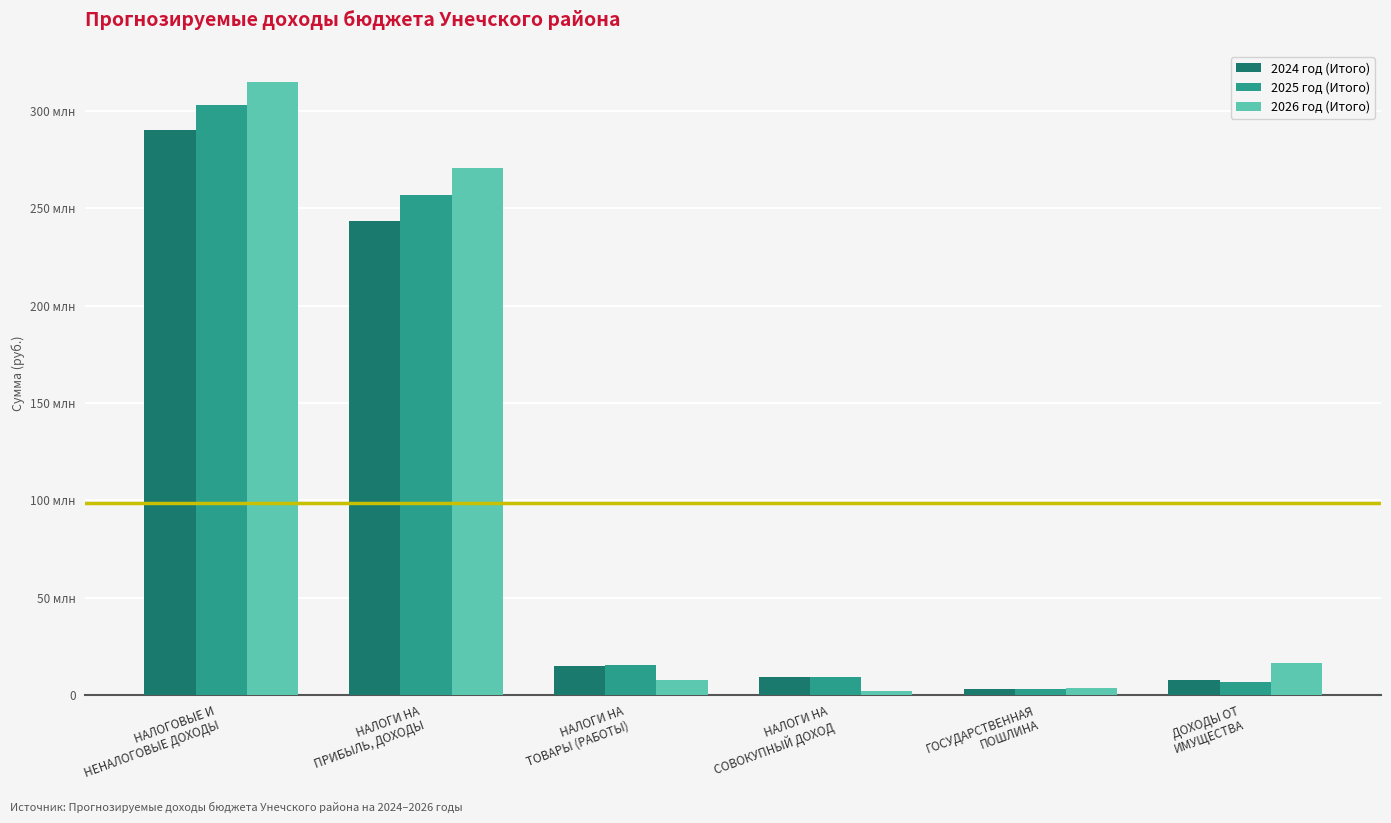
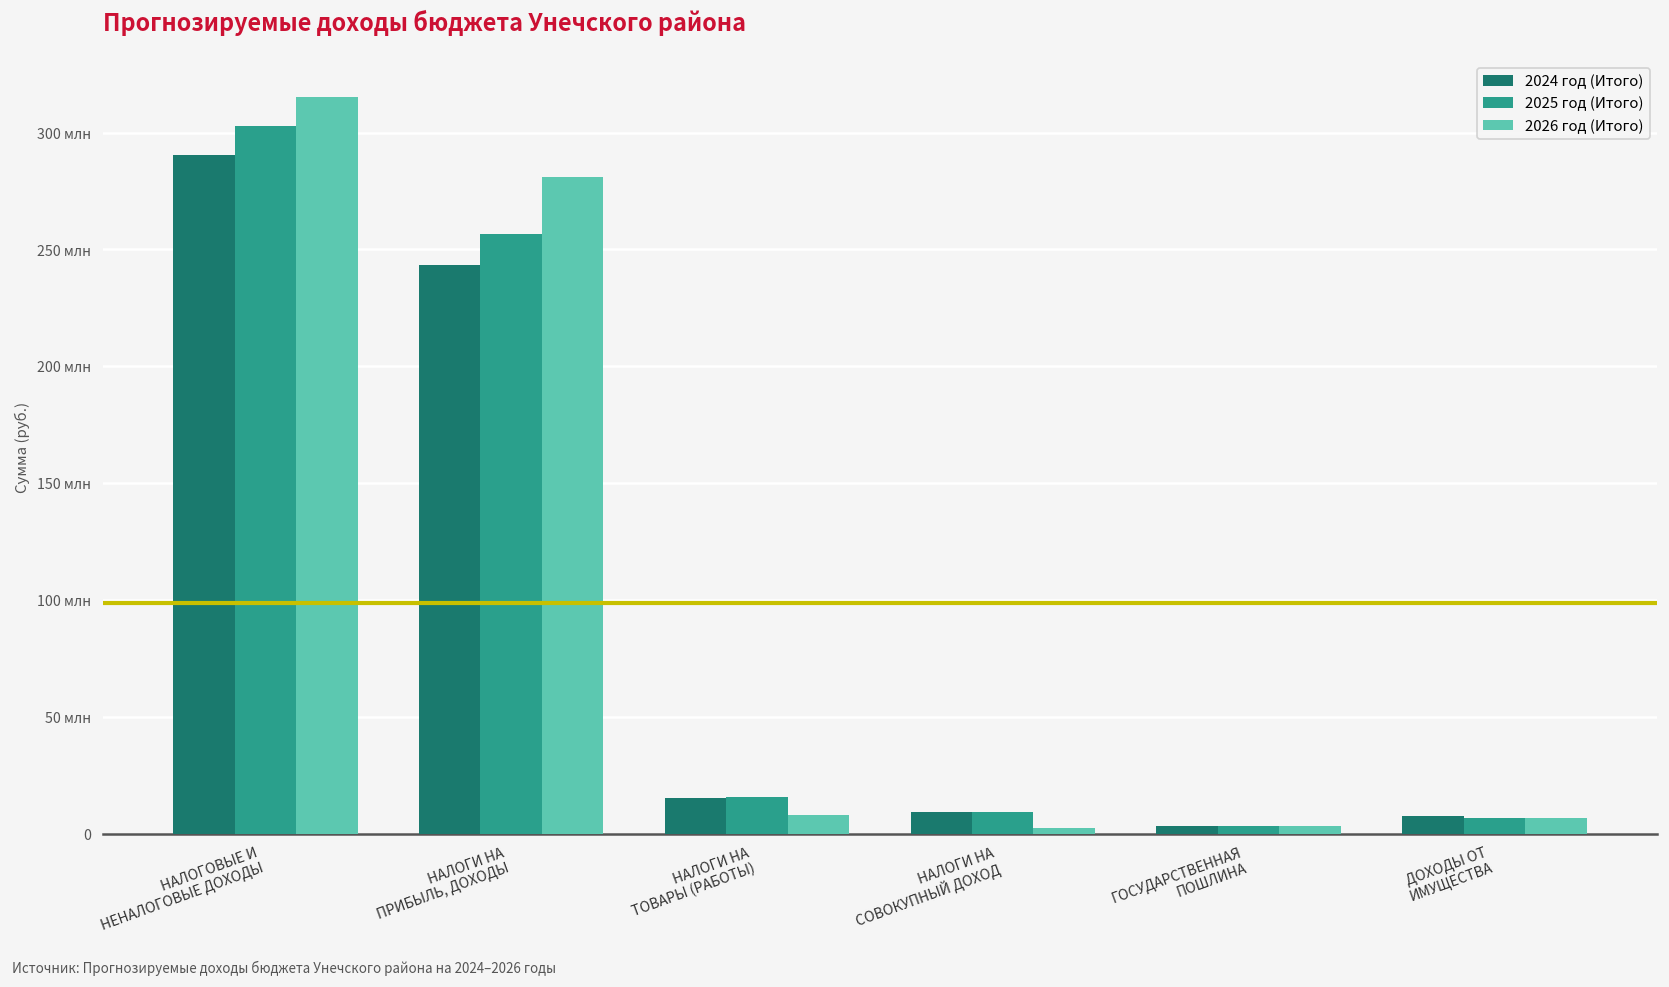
2026 год (Итого), НАЛОГИ НА ПРИБЫЛЬ, ДОХОДЫ: 271 млн -> 281 млн
2026 год (Итого), ДОХОДЫ ОТ ИМУЩЕСТВА: 16 млн -> 7 млн
